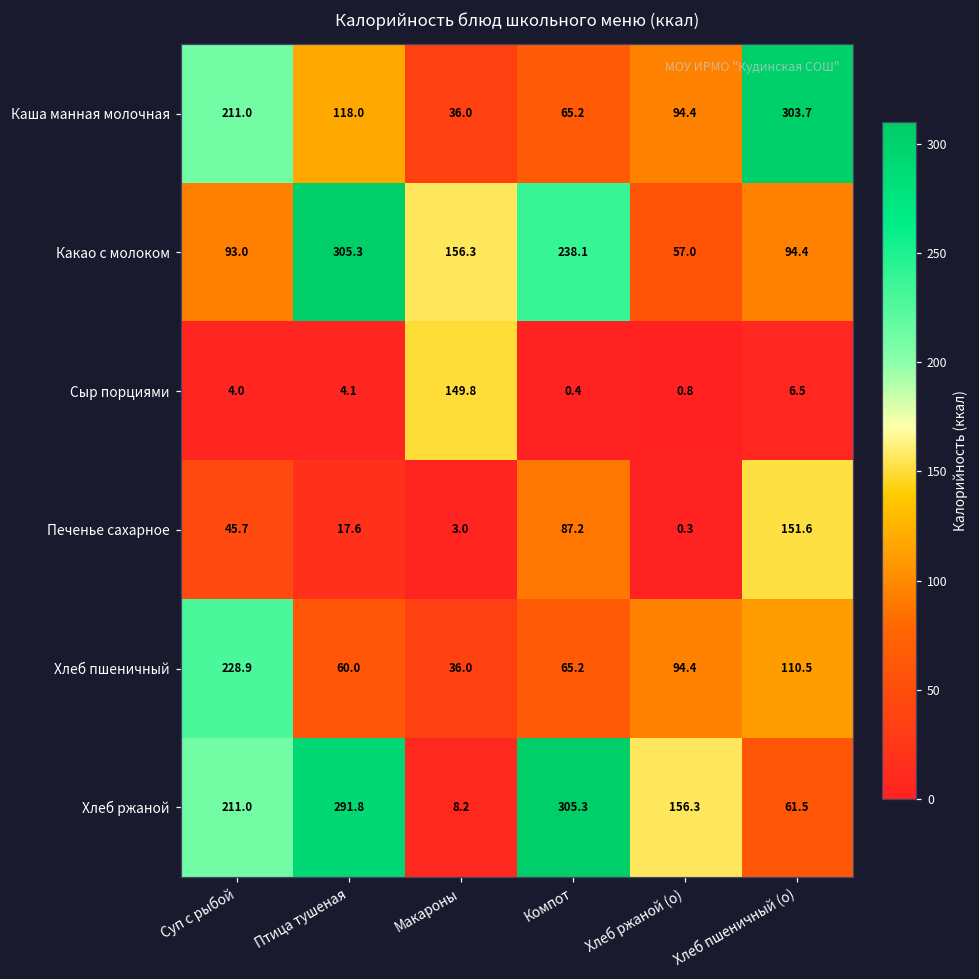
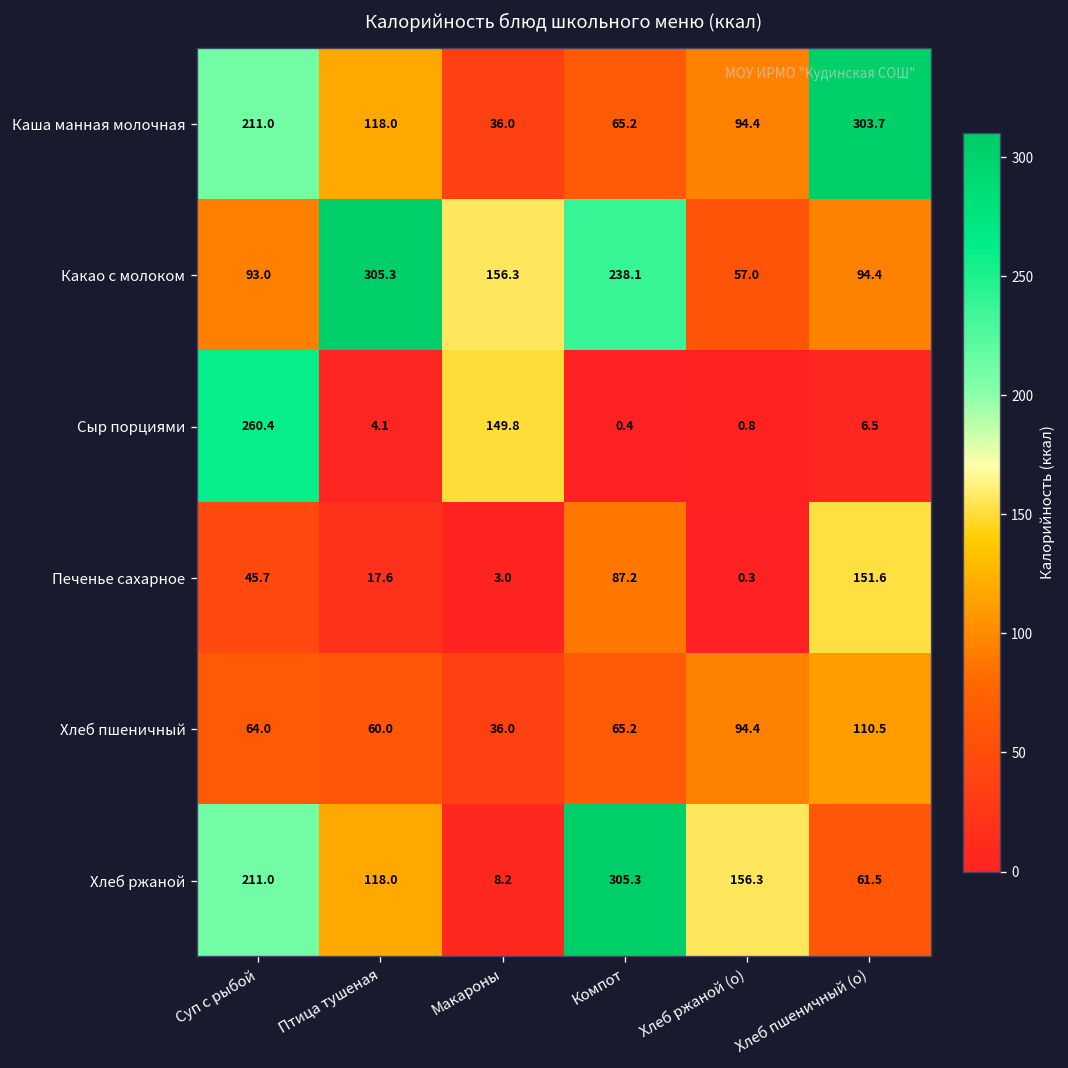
Сыр порциями, Суп с рыбой: 4.0 -> 260.4
Хлеб пшеничный, Суп с рыбой: 228.9 -> 64.0
Хлеб ржаной, Птица тушеная: 291.8 -> 118.0
